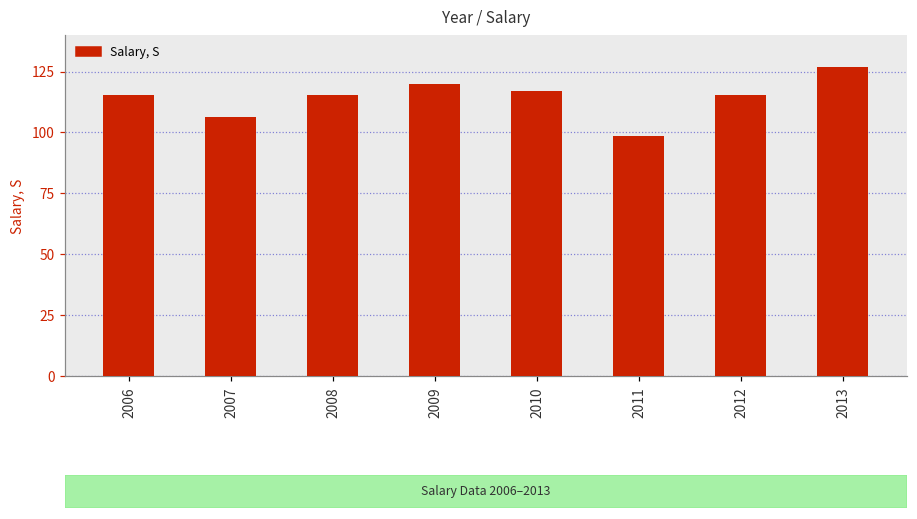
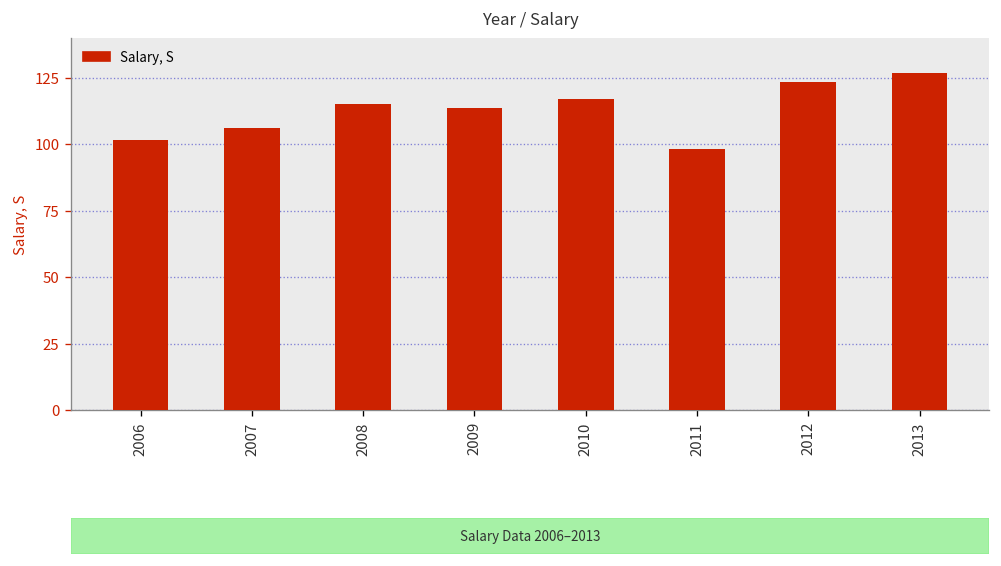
2006: 115 -> 101
2009: 120 -> 114
2012: 115 -> 123
